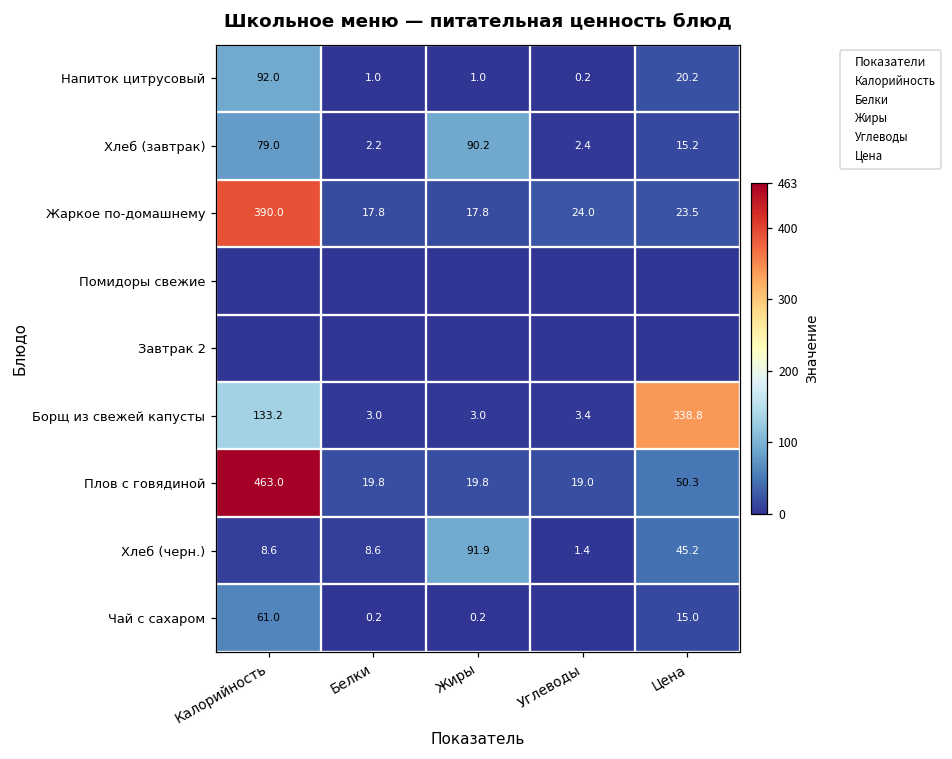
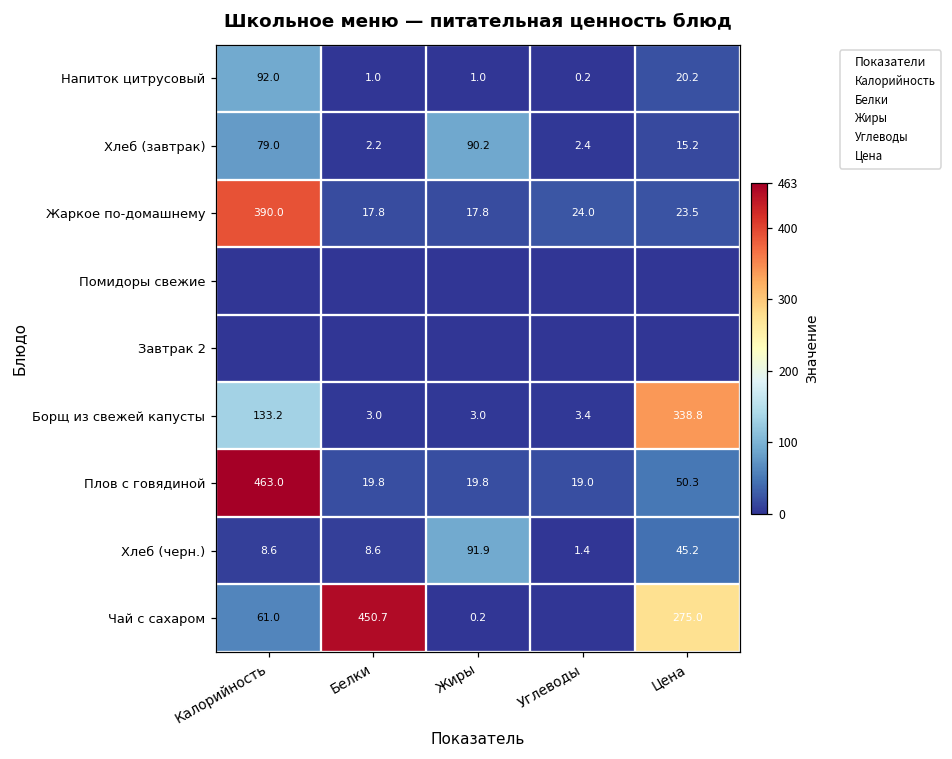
Чай с сахаром, Белки: 0.2 -> 450.7
Чай с сахаром, Цена: 15.0 -> 275.0
